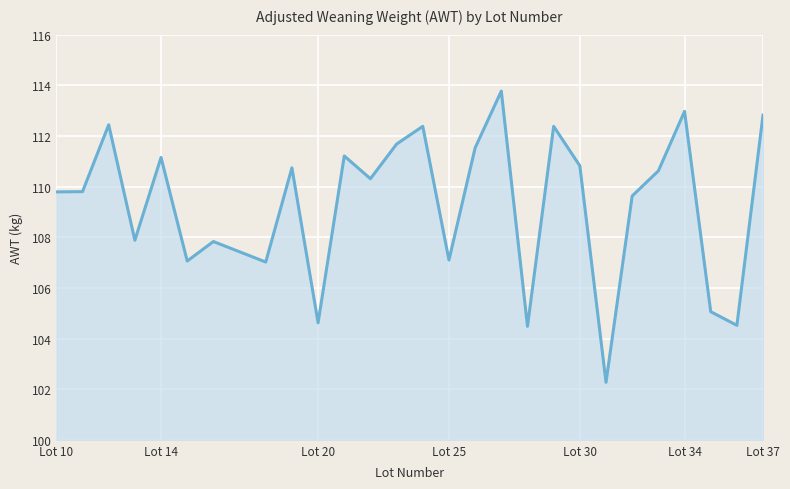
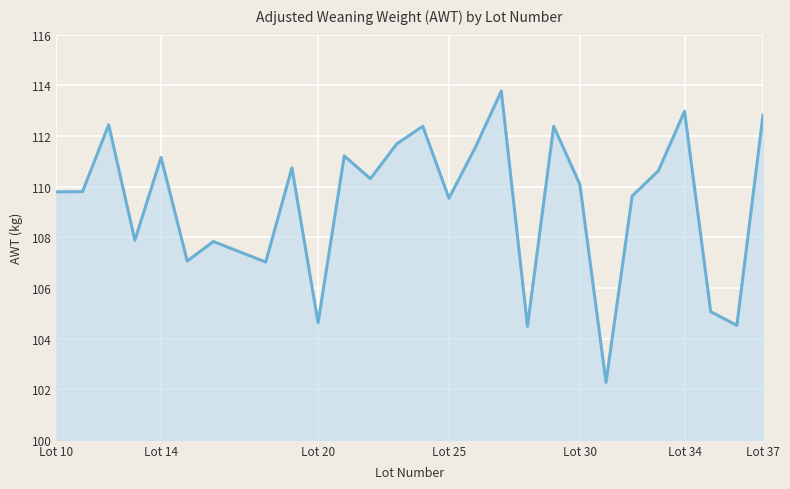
Lot 25: 107.1 -> 109.5
Lot 30: 110.8 -> 110.1
